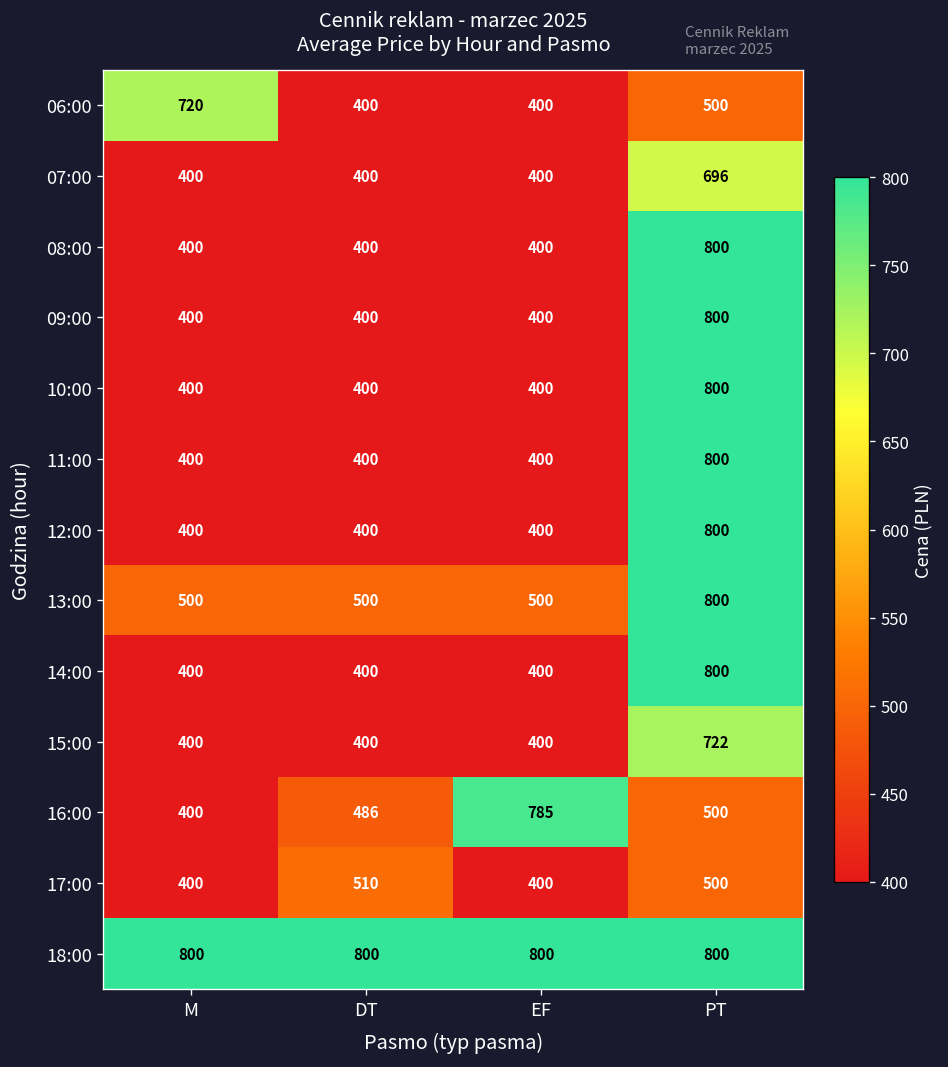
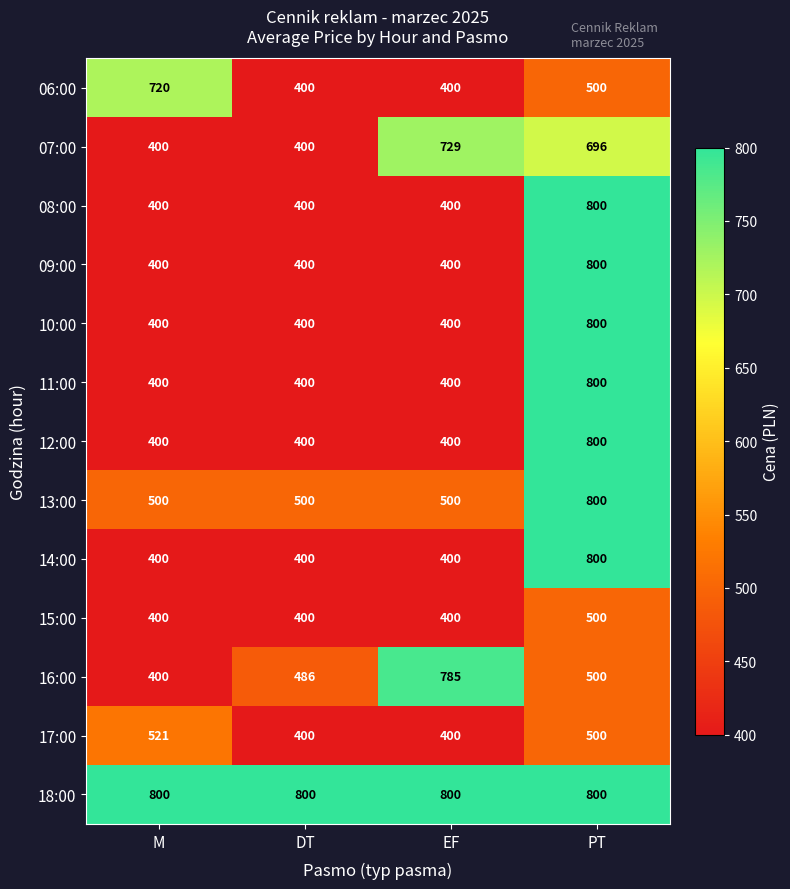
07:00, EF: 400 -> 729
15:00, PT: 722 -> 500
17:00, M: 400 -> 521
17:00, DT: 510 -> 400
